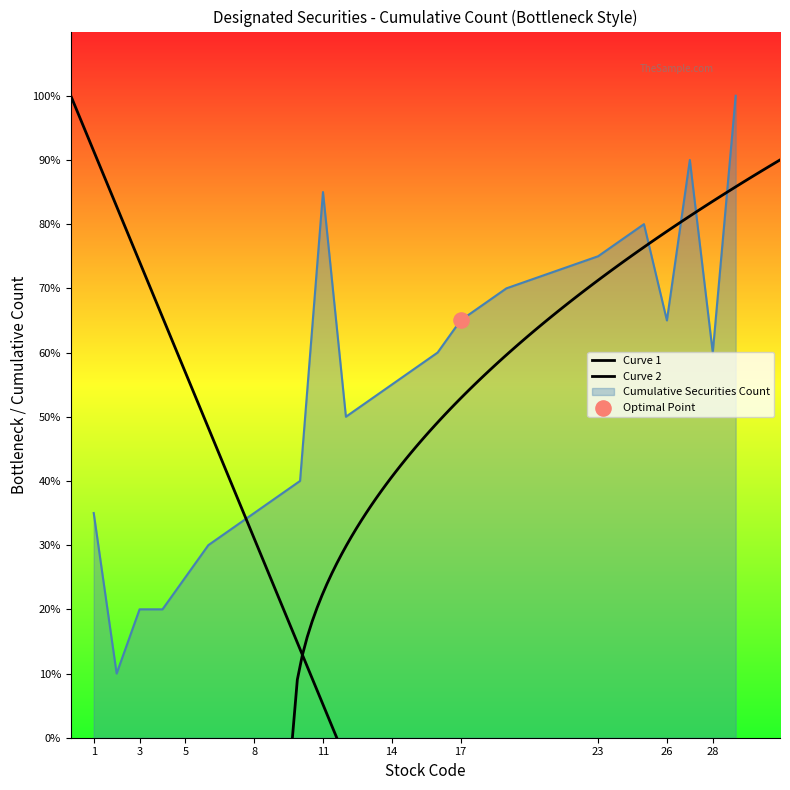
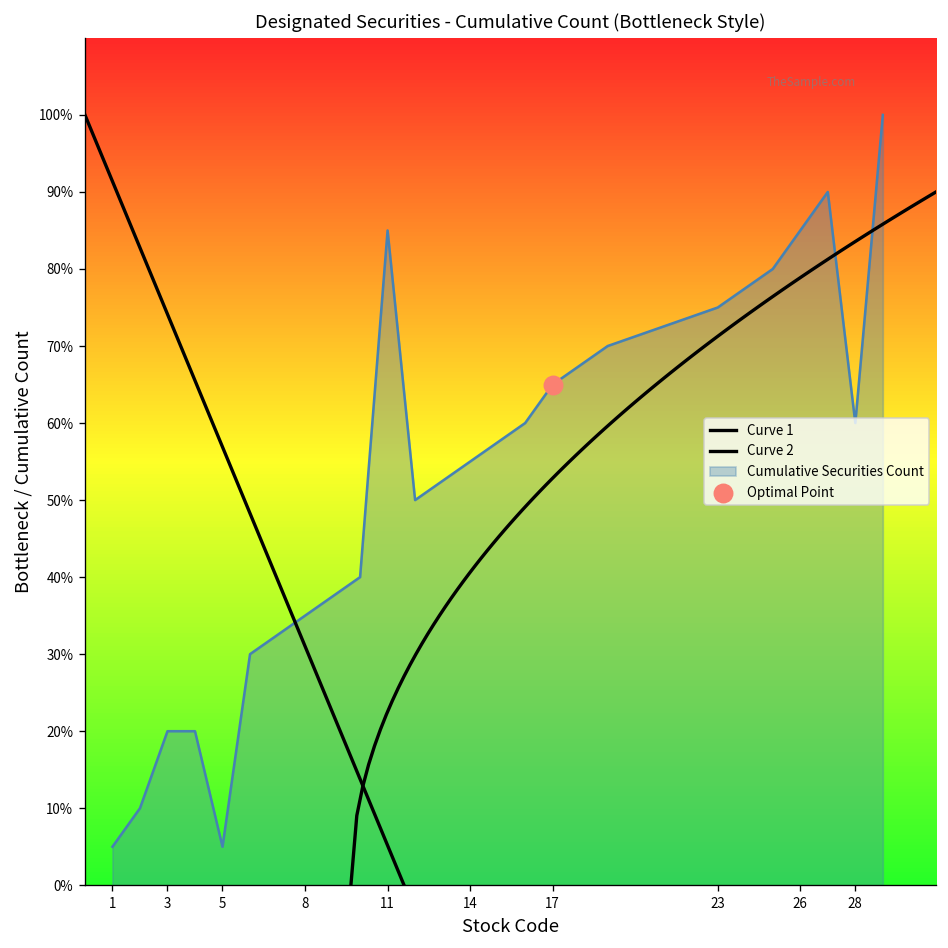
Cumulative Securities Count, 1: 35% -> 5%
Cumulative Securities Count, 5: 25% -> 5%
Cumulative Securities Count, 26: 65% -> 85%
